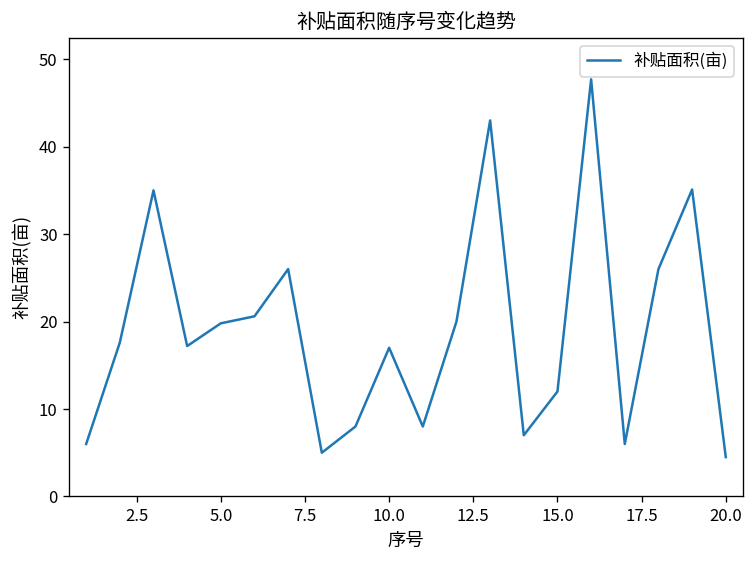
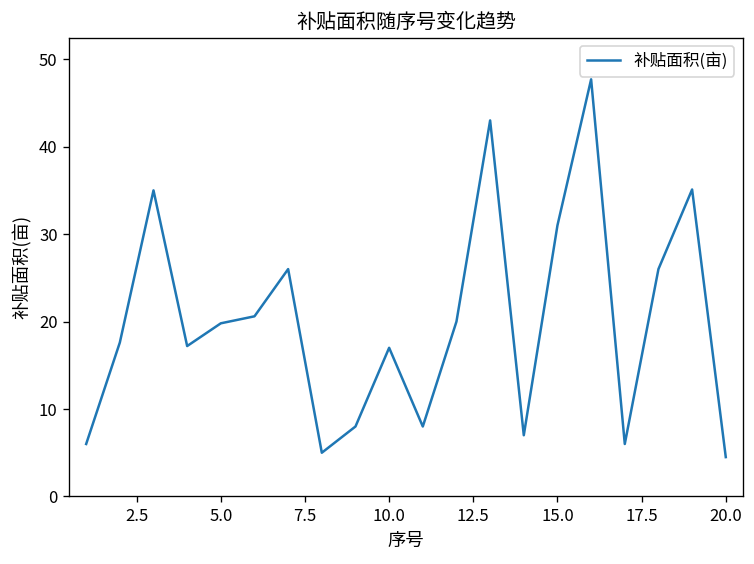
15.0: 12 -> 31
